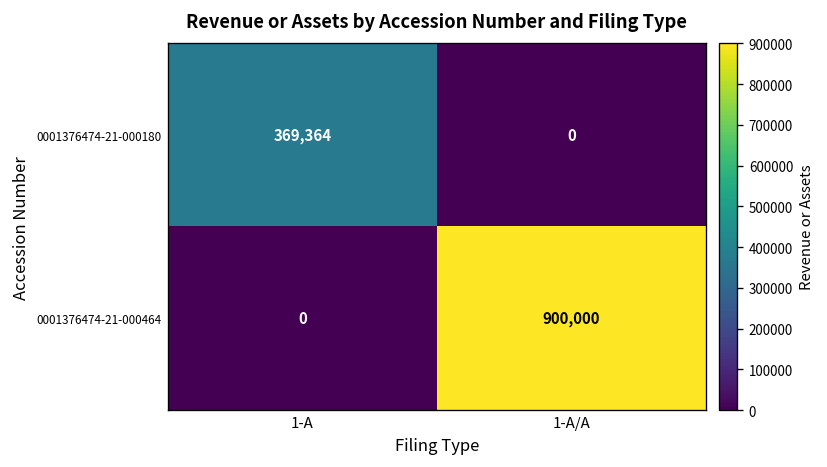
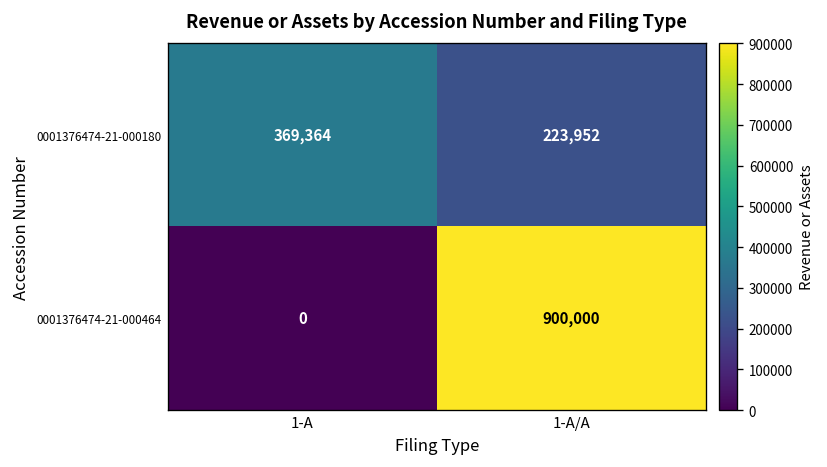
0001376474-21-000180, 1-A/A: 0 -> 223,952
